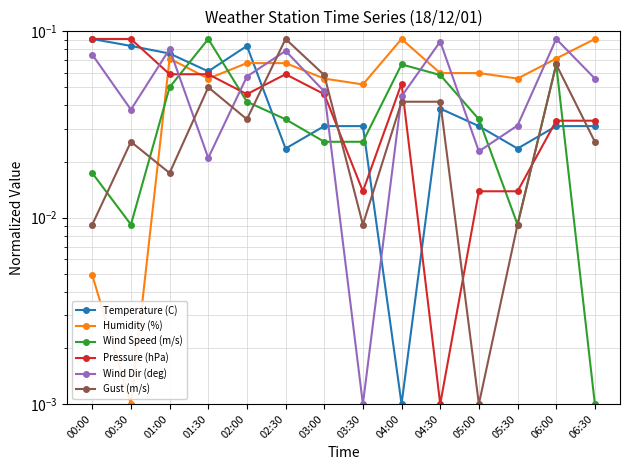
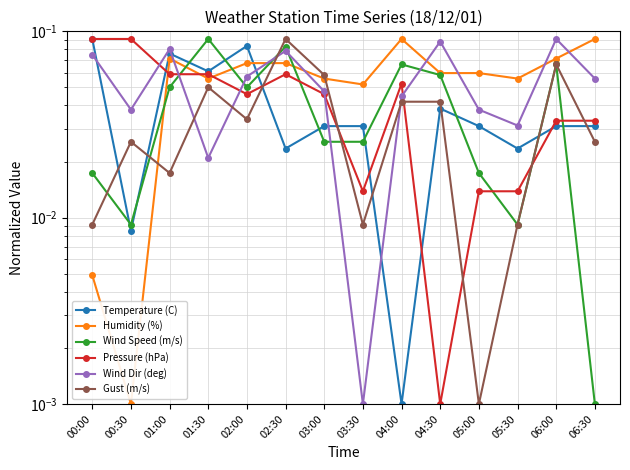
Temperature (C), 00:30: 0.08 -> 0.009
Wind Speed (m/s), 02:00: 0.042 -> 0.050
Wind Speed (m/s), 02:30: 0.034 -> 0.08
Wind Speed (m/s), 05:00: 0.034 -> 0.017
Wind Dir (deg), 05:00: 0.023 -> 0.038
